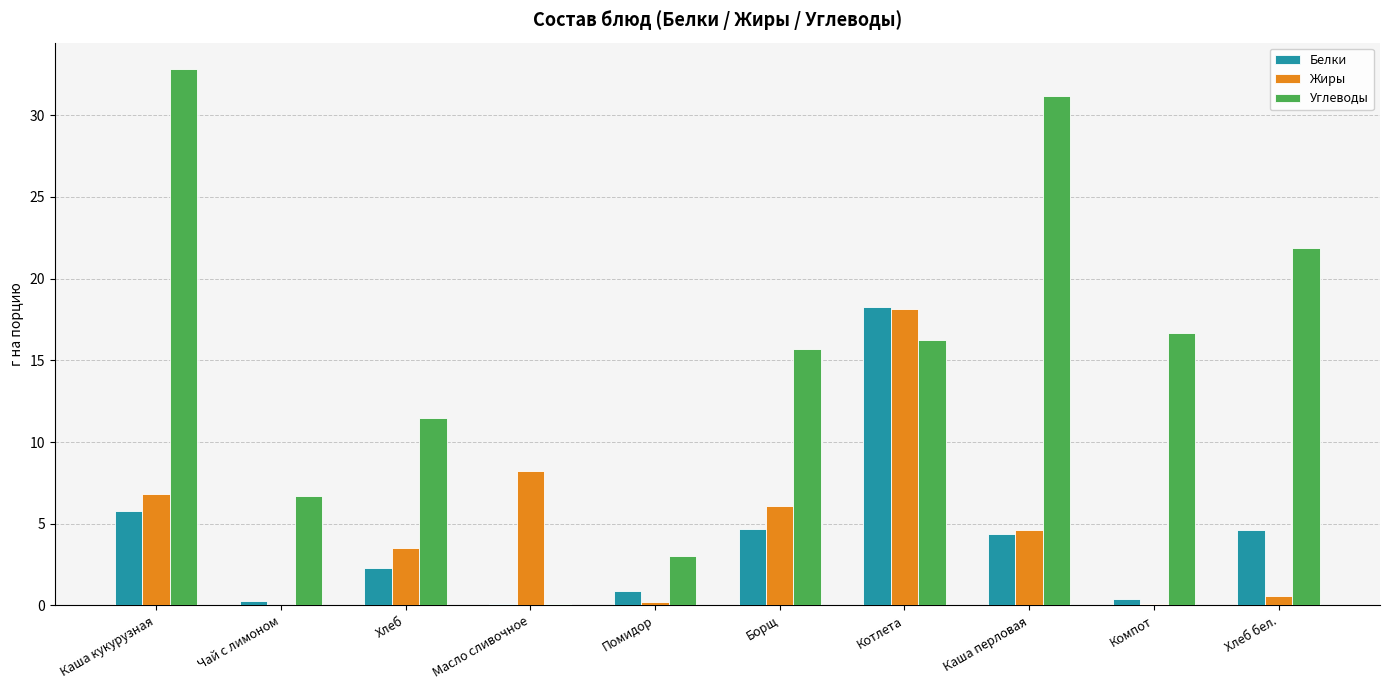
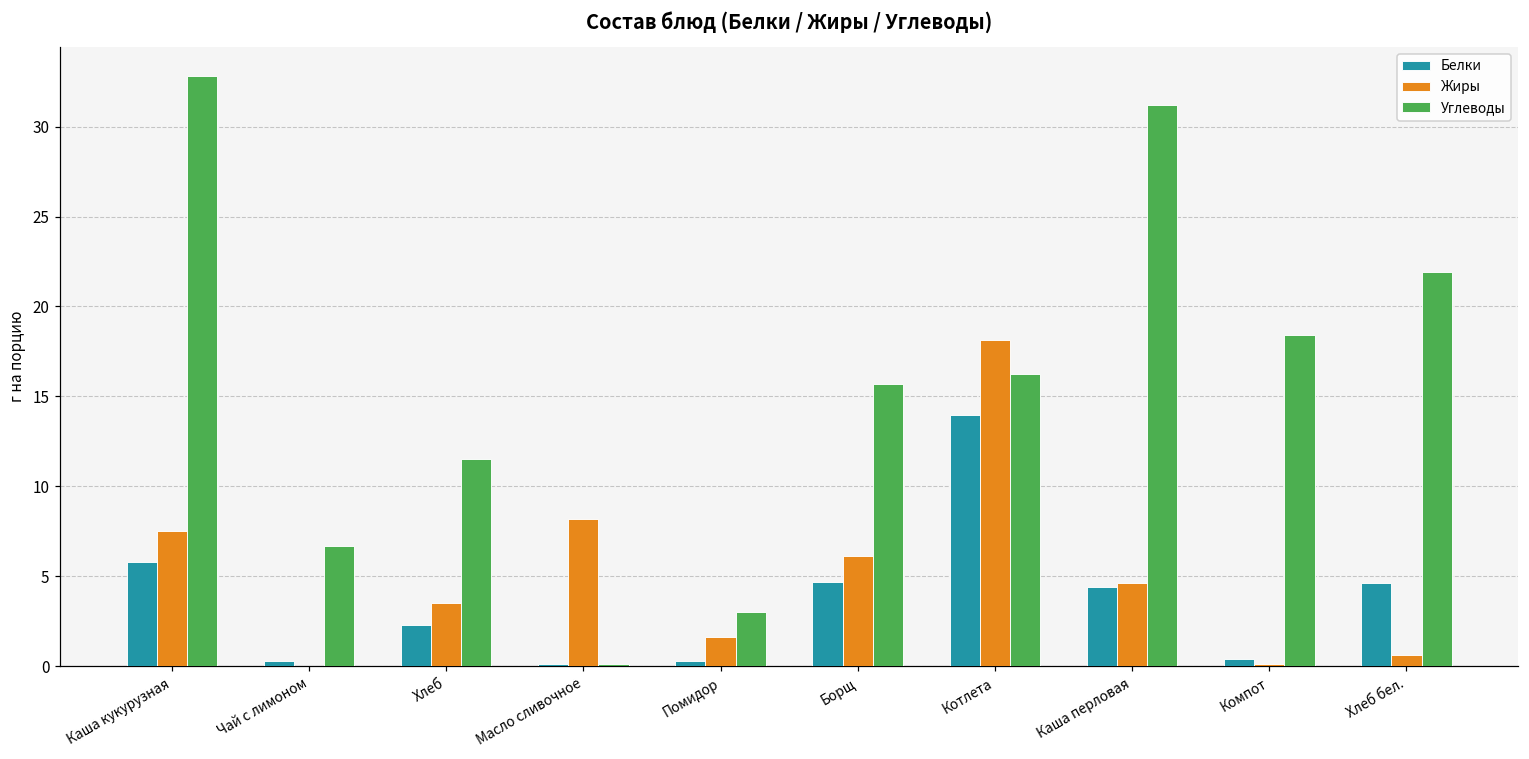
Жиры, Каша кукурузная: 6.8 -> 7.5
Белки, Помидор: 0.9 -> 0.3
Жиры, Помидор: 0.2 -> 1.6
Белки, Котлета: 18.3 -> 14.0
Углеводы, Компот: 16.7 -> 18.4
